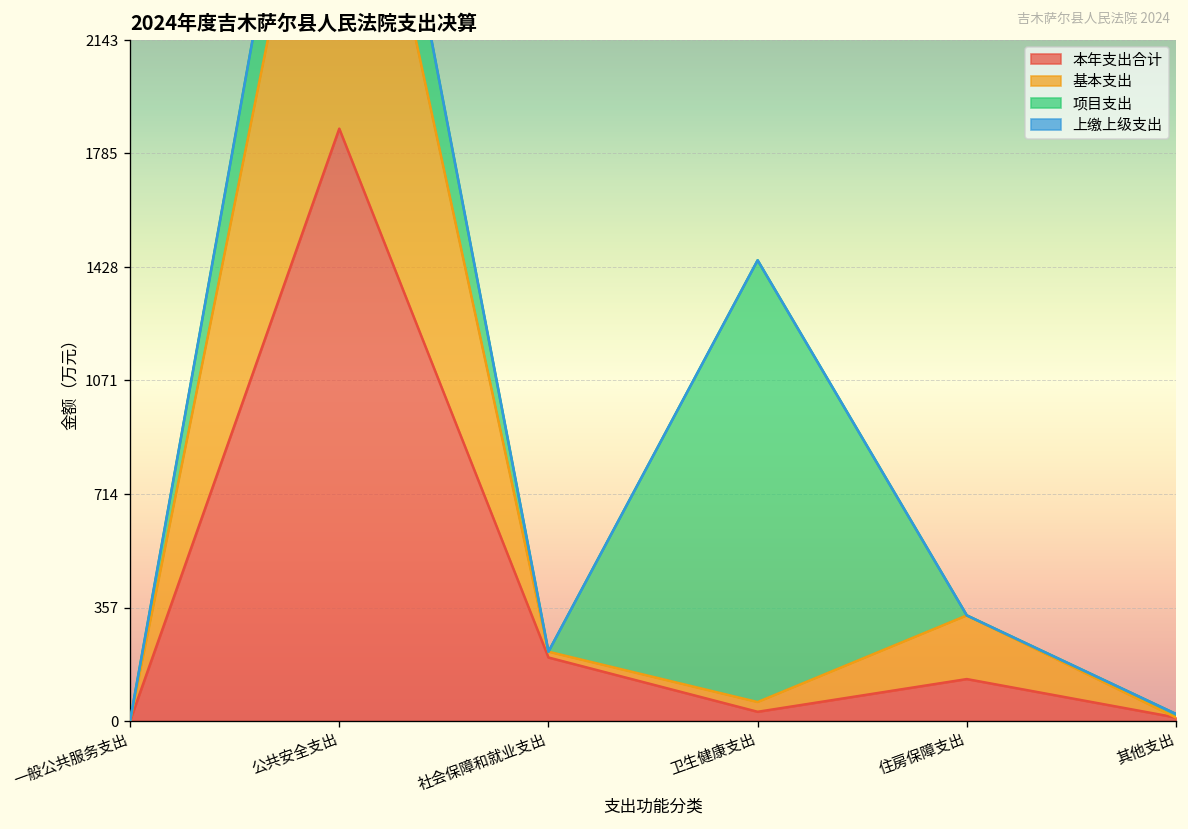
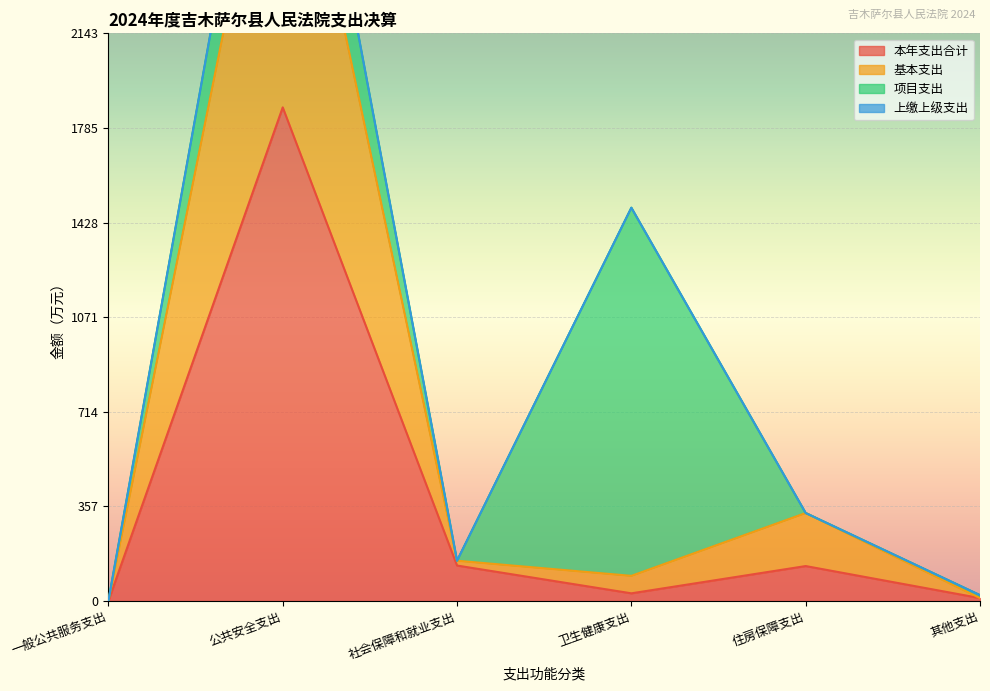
本年支出合计, 社会保障和就业支出: 200 -> 130
基本支出, 卫生健康支出: 30 -> 70
